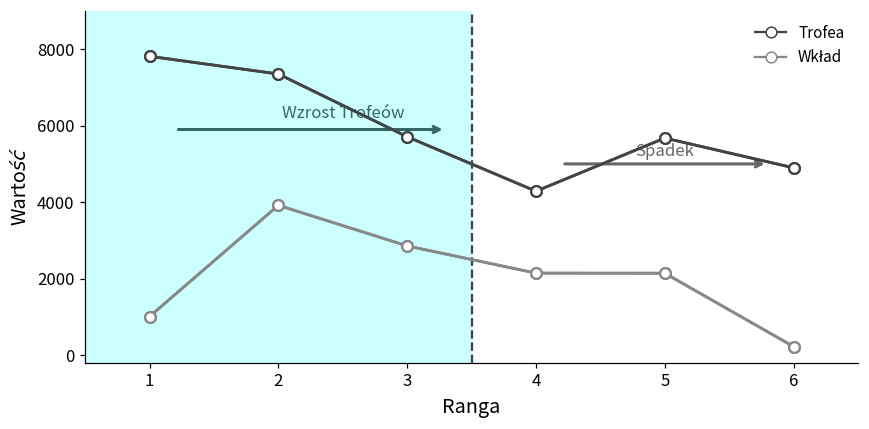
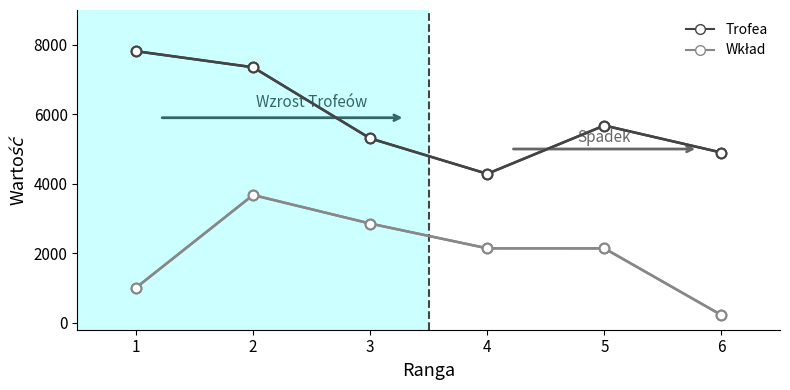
Wkład, 2: 3900 -> 3700
Trofea, 3: 5700 -> 5300
